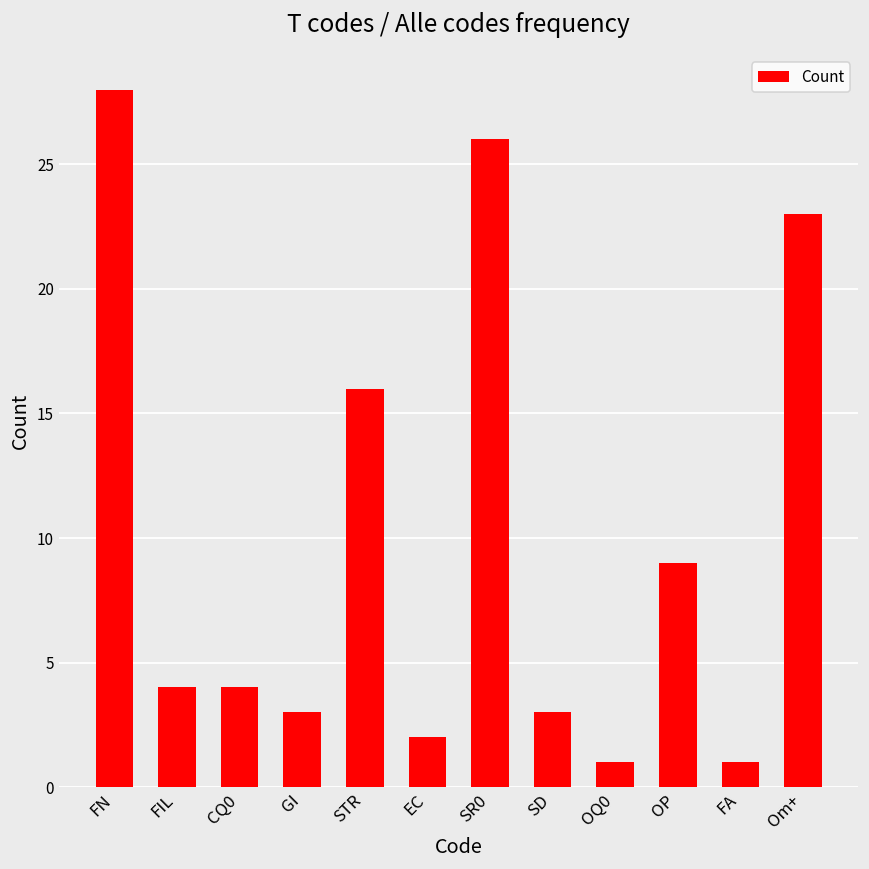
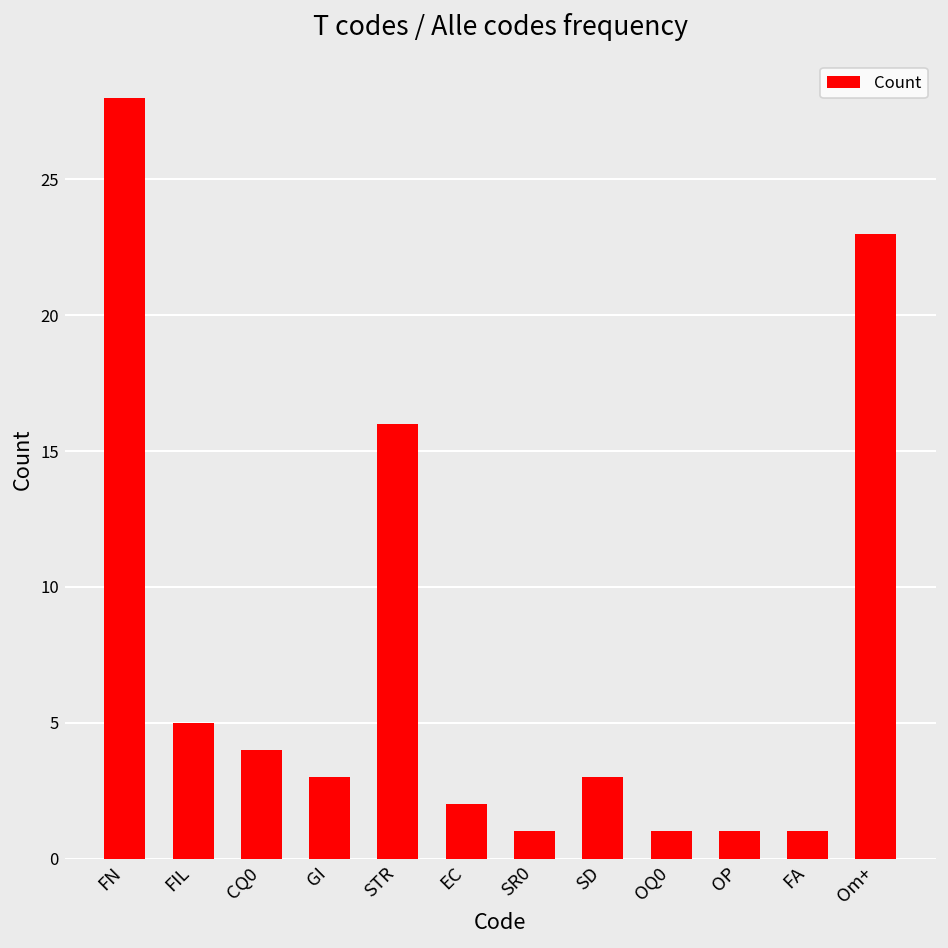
FIL: 4 -> 5
SR0: 26 -> 1
OP: 9 -> 1
